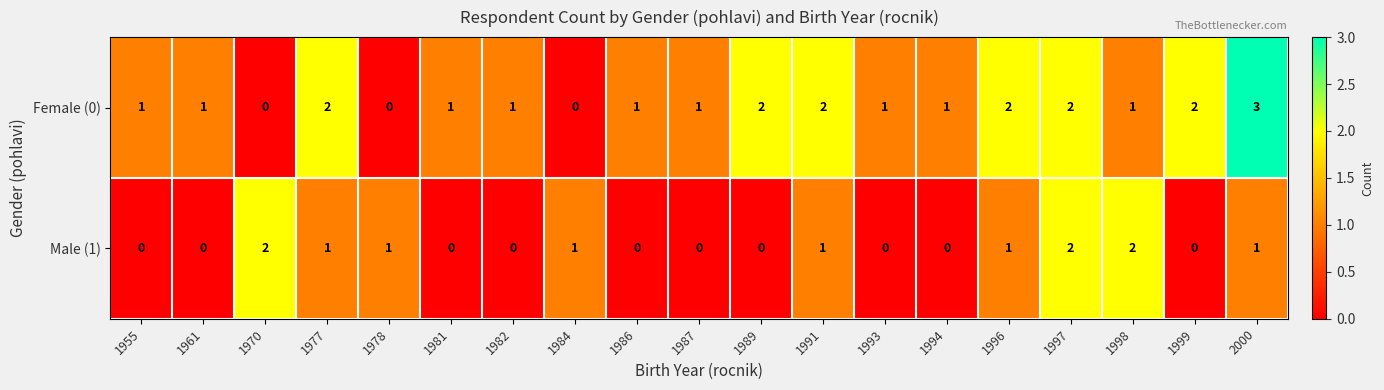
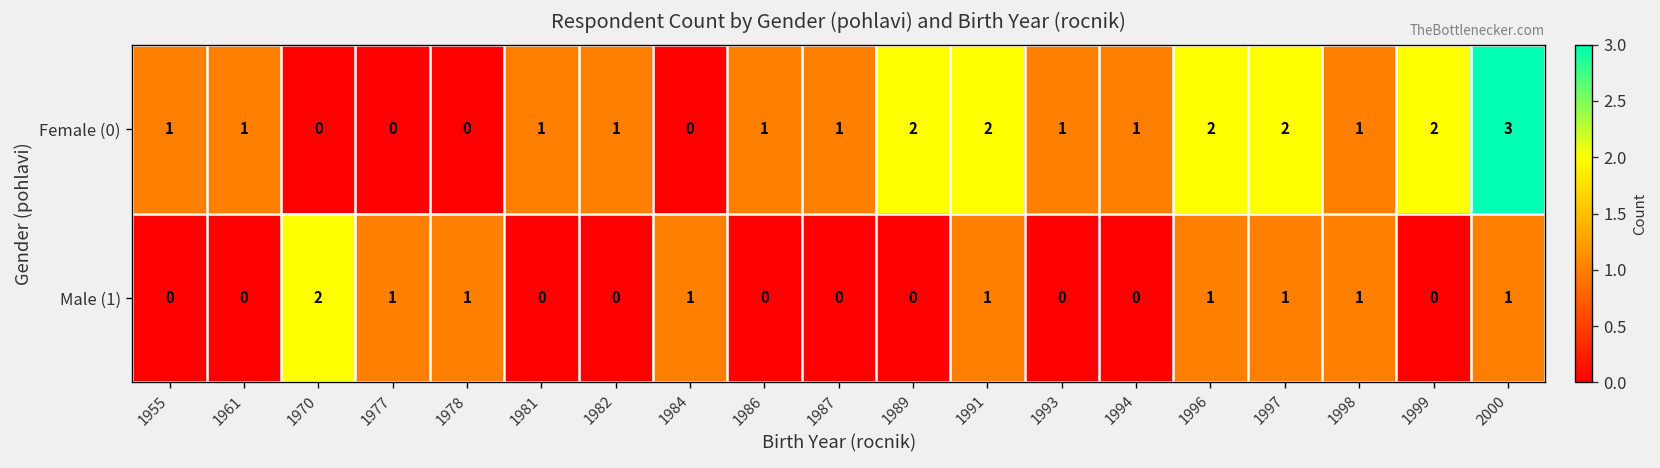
Female (0), 1977: 2 -> 0
Male (1), 1997: 2 -> 1
Male (1), 1998: 2 -> 1
